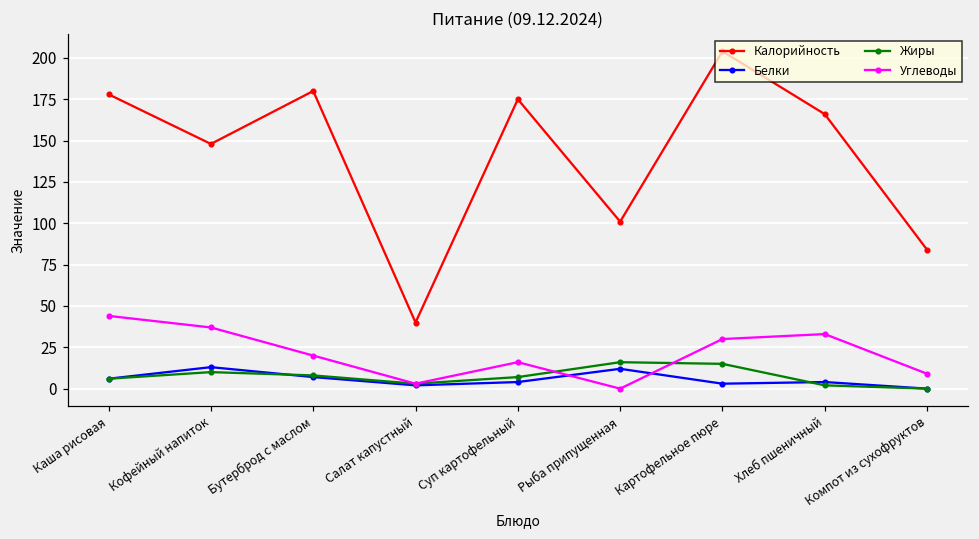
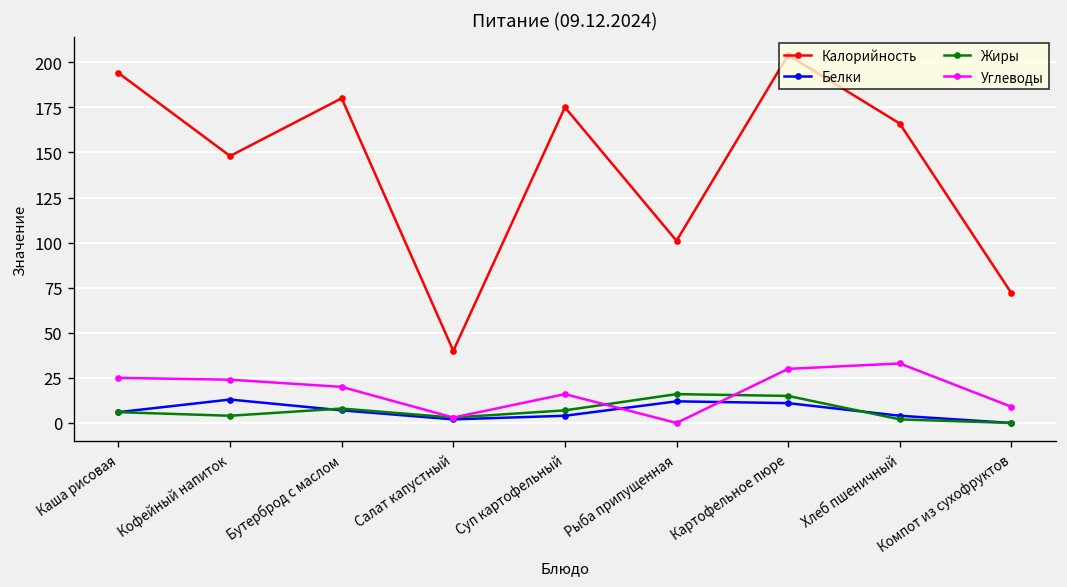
Калорийность, Каша рисовая: 178 -> 194
Углеводы, Каша рисовая: 44 -> 25
Жиры, Кофейный напиток: 10 -> 4
Углеводы, Кофейный напиток: 37 -> 24
Белки, Картофельное пюре: 3 -> 11
Калорийность, Компот из сухофруктов: 84 -> 72
